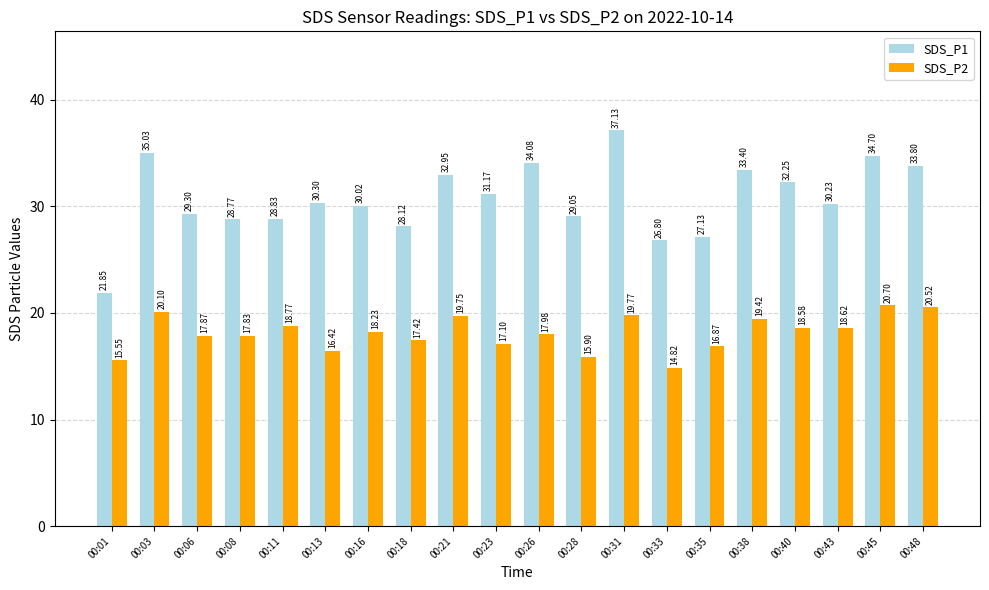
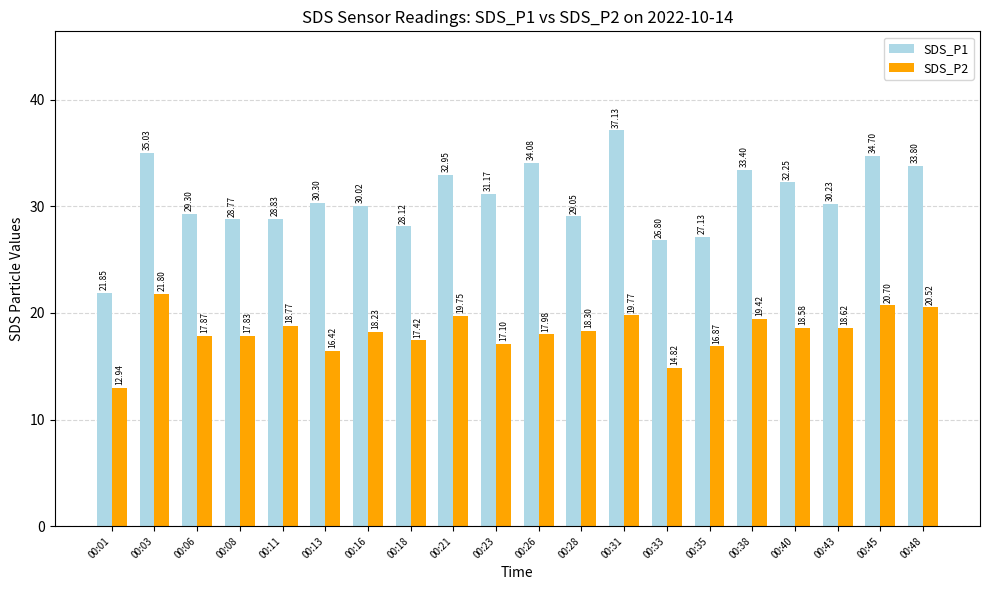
SDS_P2, 00:01: 15.55 -> 12.94
SDS_P2, 00:03: 20.10 -> 21.80
SDS_P2, 00:28: 15.90 -> 18.30
